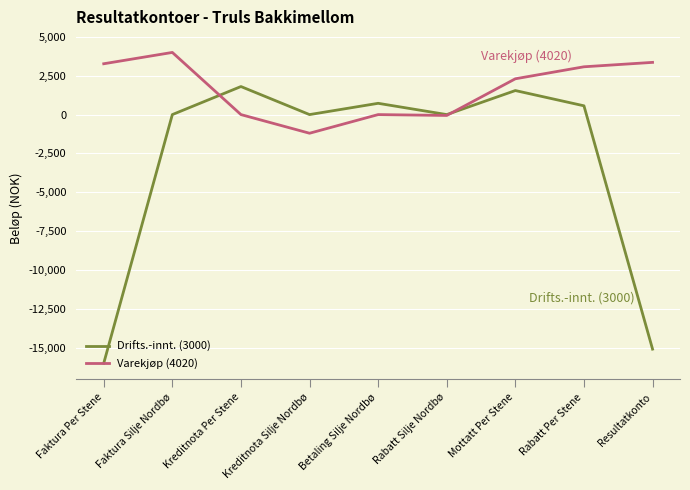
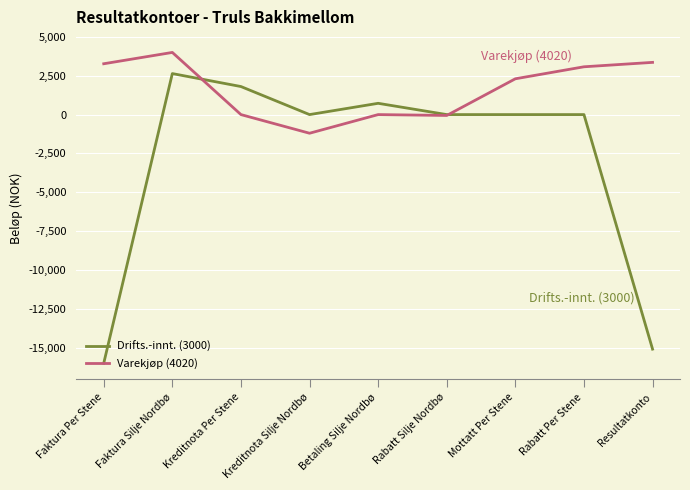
Drifts.-innt. (3000), Faktura Silje Nordbø: 0 -> 2,600
Drifts.-innt. (3000), Mottatt Per Stene: 1,500 -> 0
Drifts.-innt. (3000), Rabatt Per Stene: 600 -> 0
